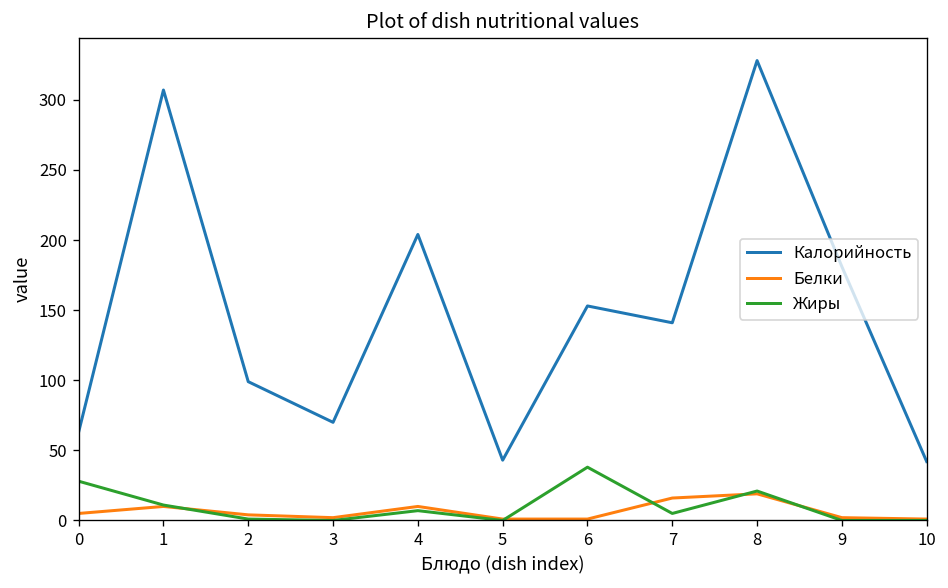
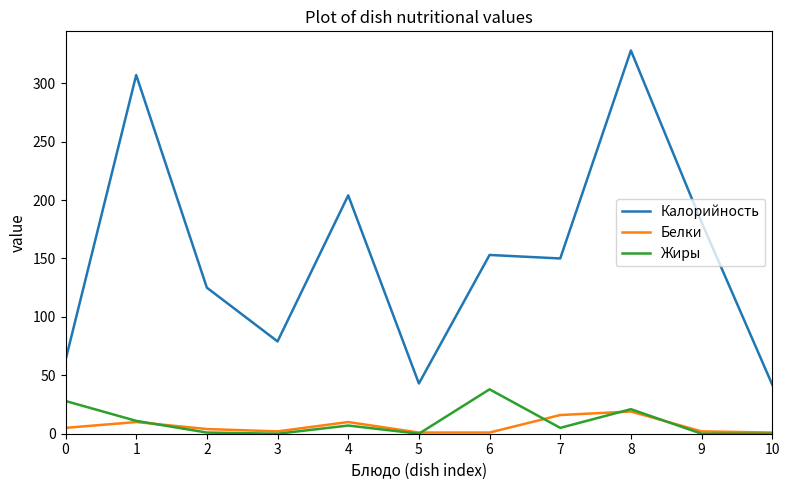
Калорийность, 2: 99 -> 125
Калорийность, 3: 70 -> 79
Калорийность, 7: 141 -> 150
